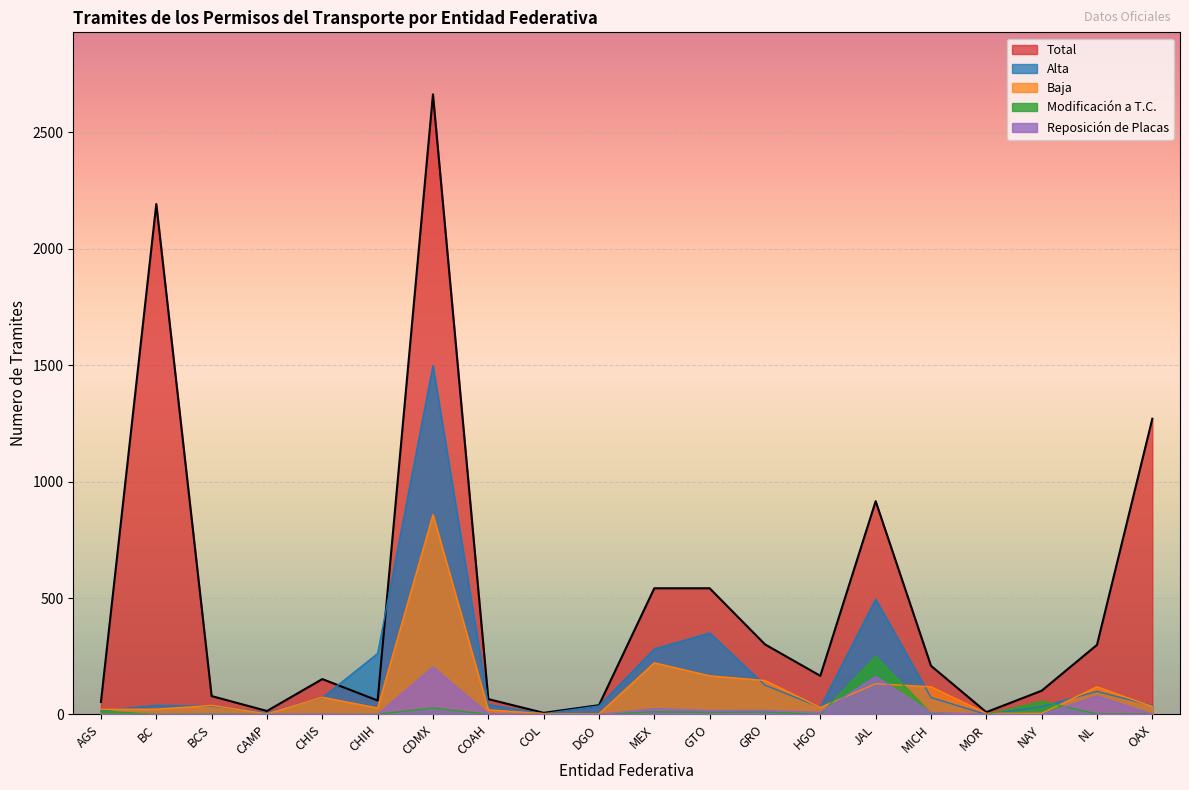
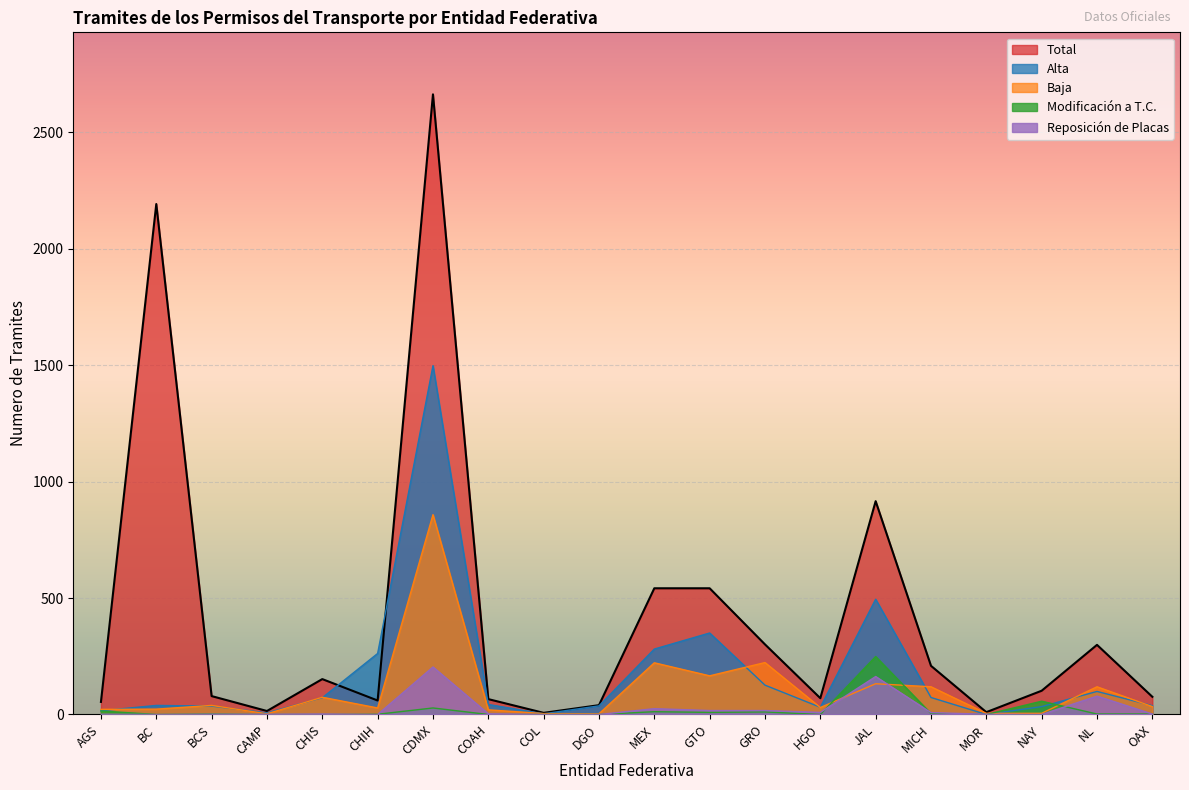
Baja, GRO: 150 -> 220
Total, HGO: 170 -> 70
Total, OAX: 1270 -> 80
